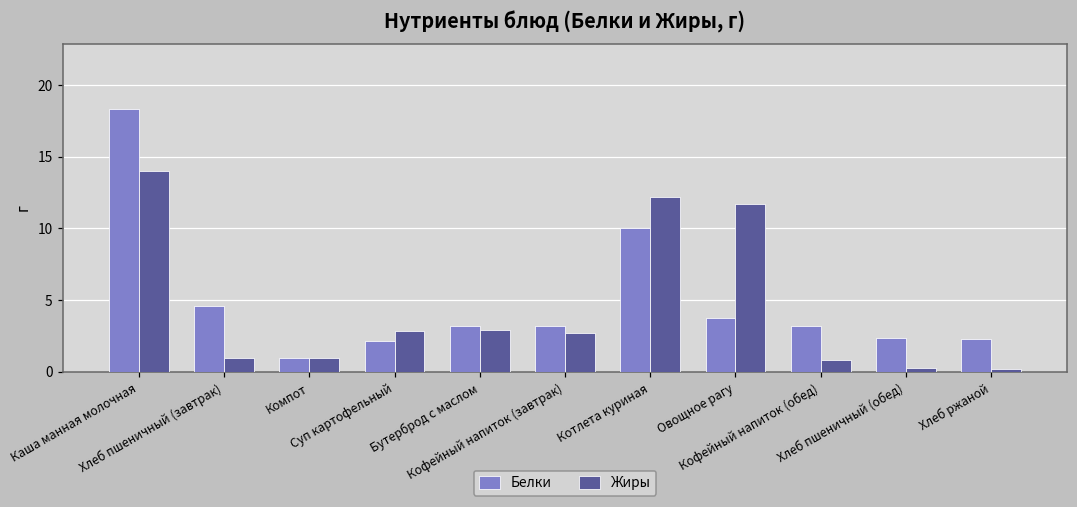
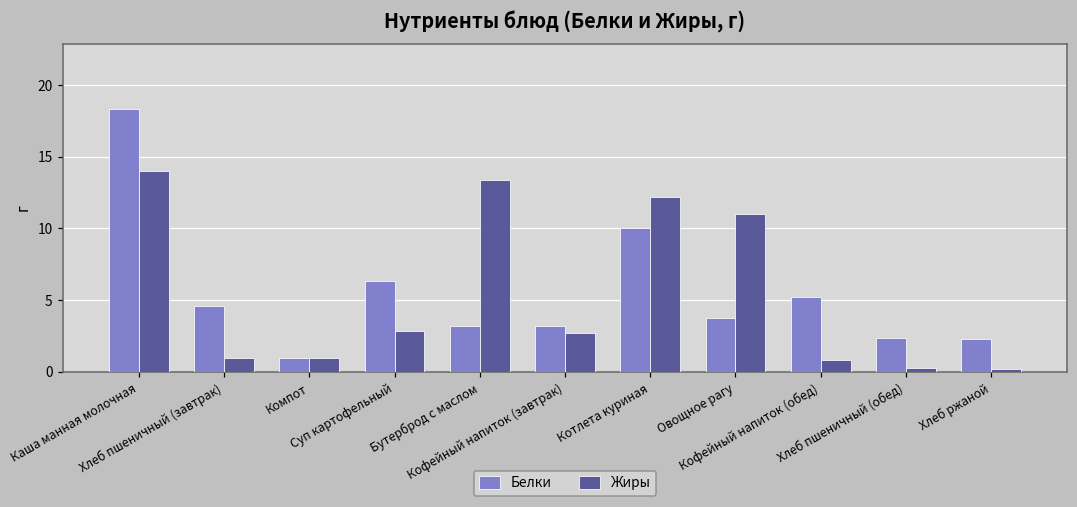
Белки, Суп картофельный: 2.2 -> 6.3
Жиры, Бутерброд с маслом: 2.9 -> 13.4
Жиры, Овощное рагу: 11.7 -> 11.0
Белки, Кофейный напиток (обед): 3.2 -> 5.3
